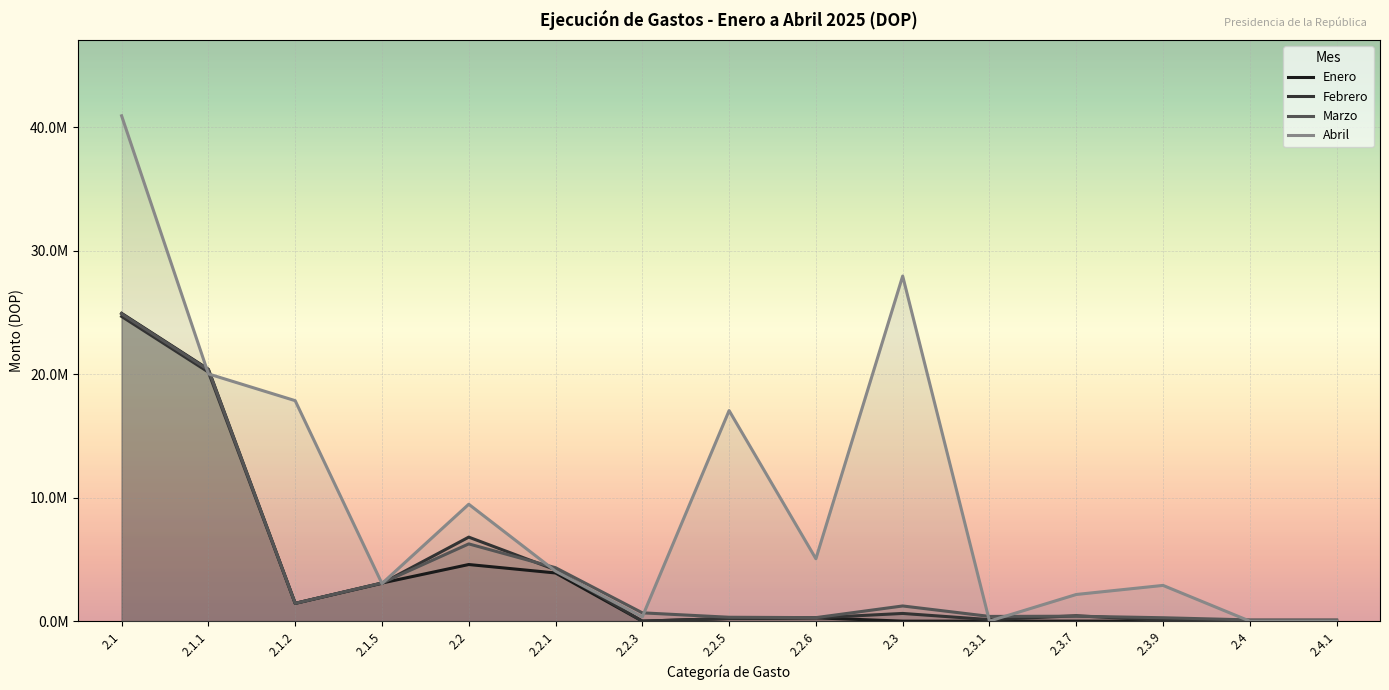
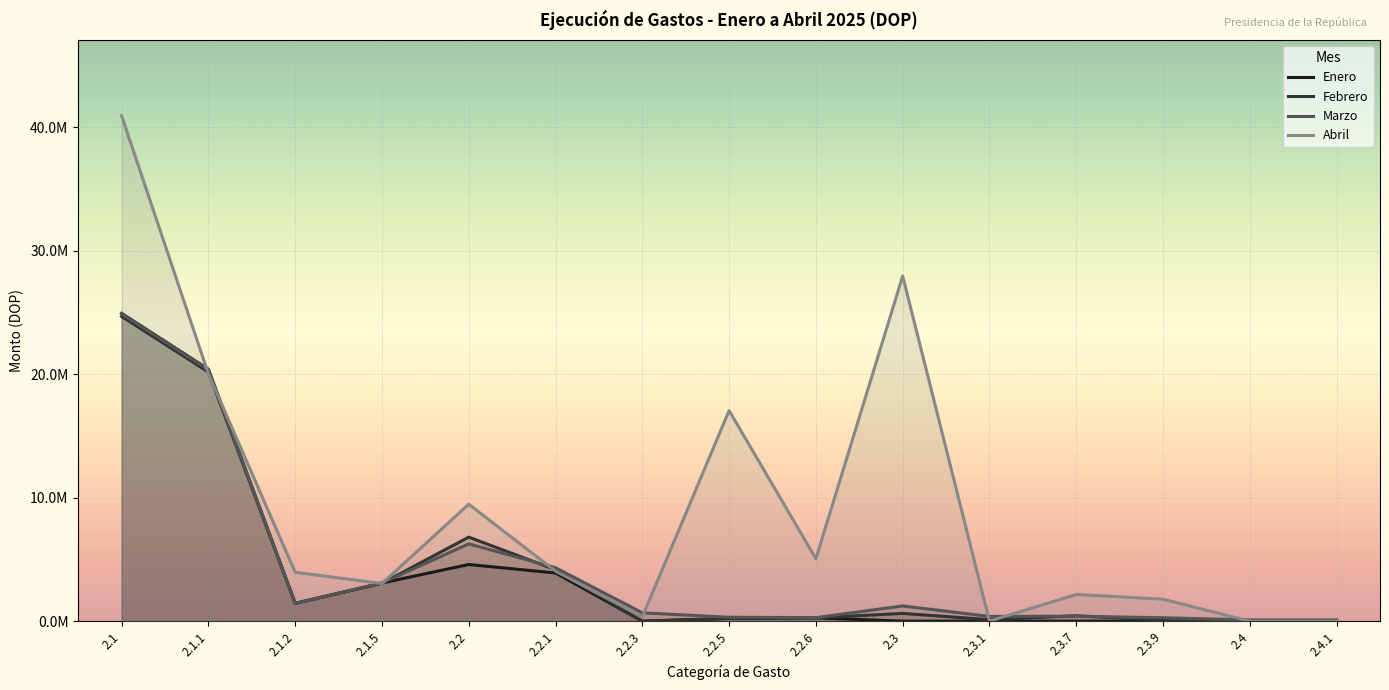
Abril, 2.1.2: 17900000 -> 4000000
Abril, 2.3.9: 2900000 -> 1800000
